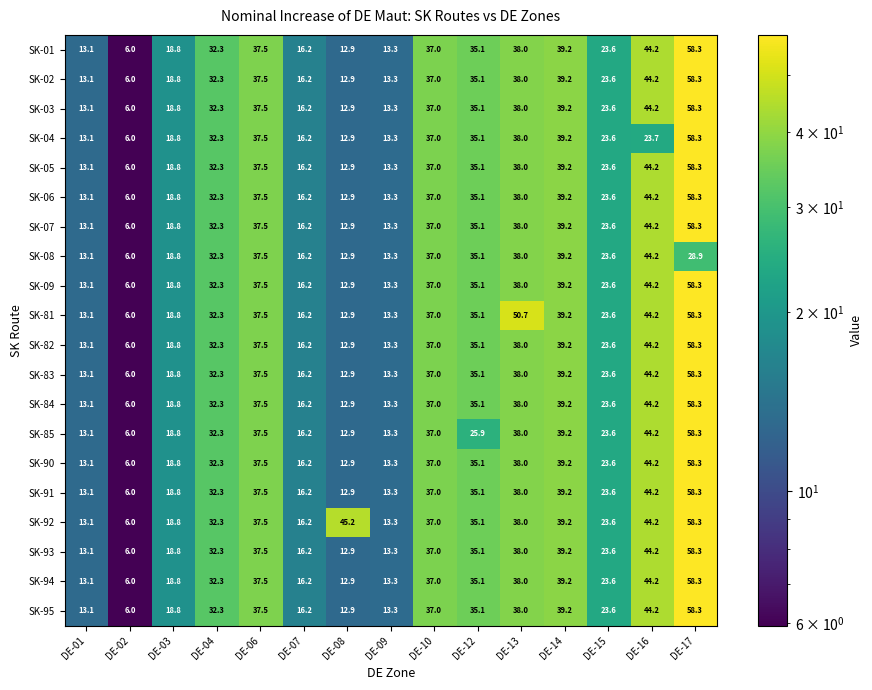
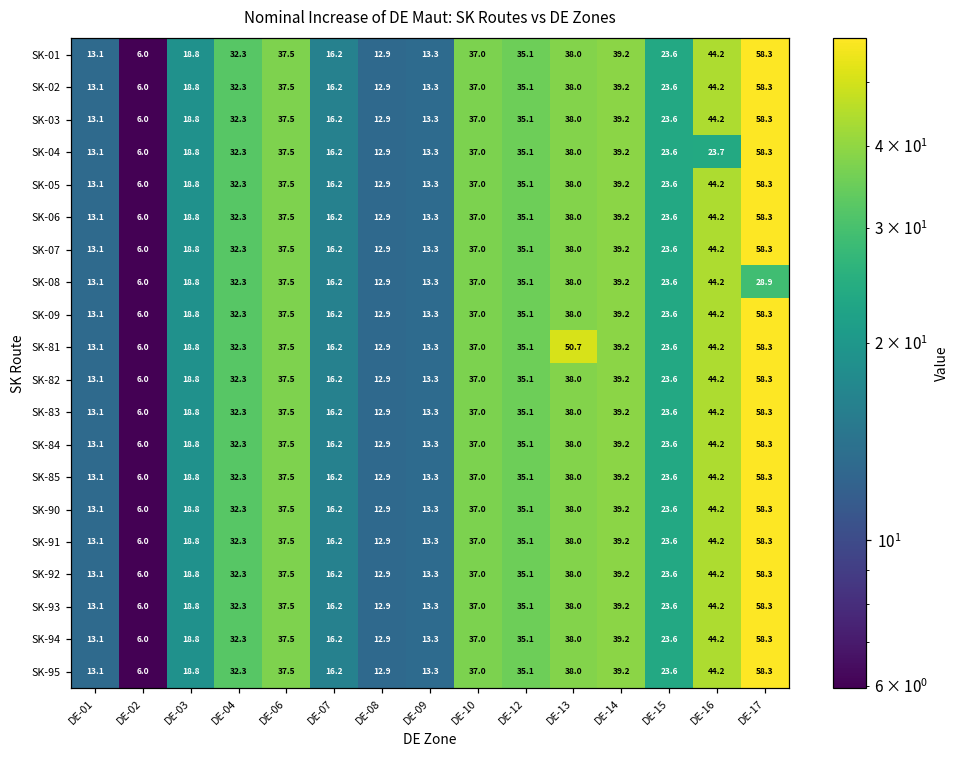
SK-85, DE-12: 25.9 -> 35.1
SK-92, DE-08: 45.2 -> 12.9
